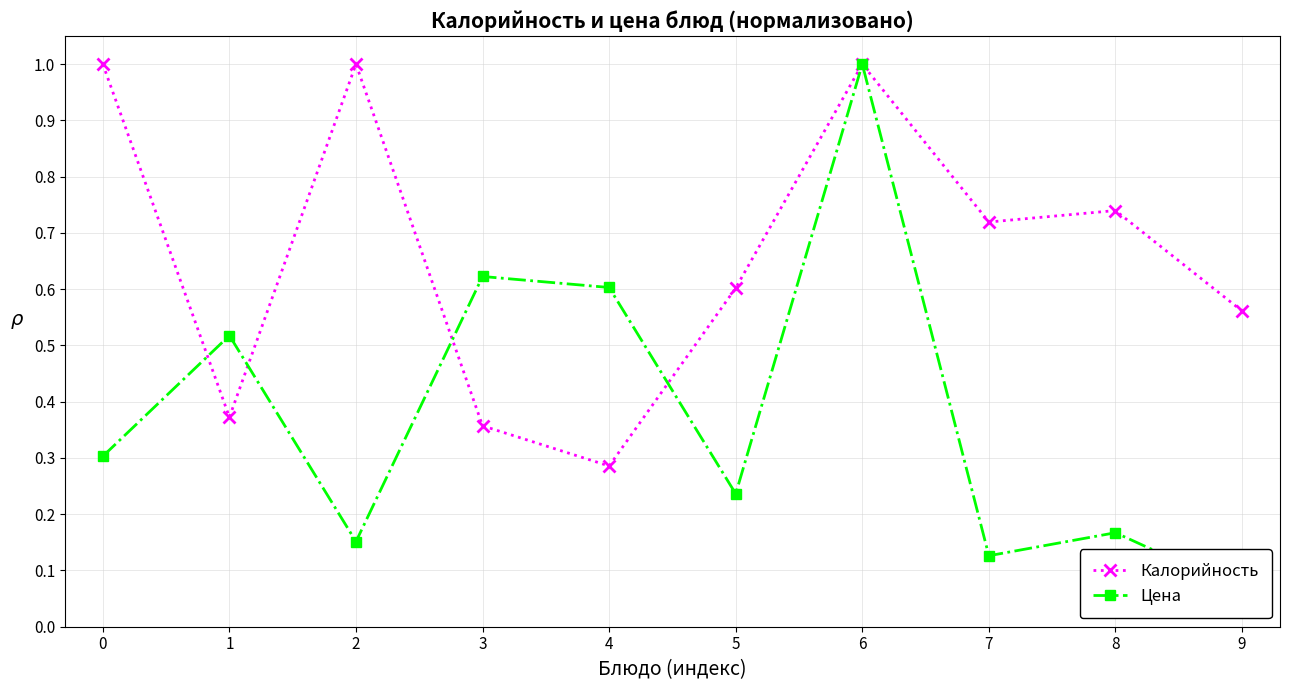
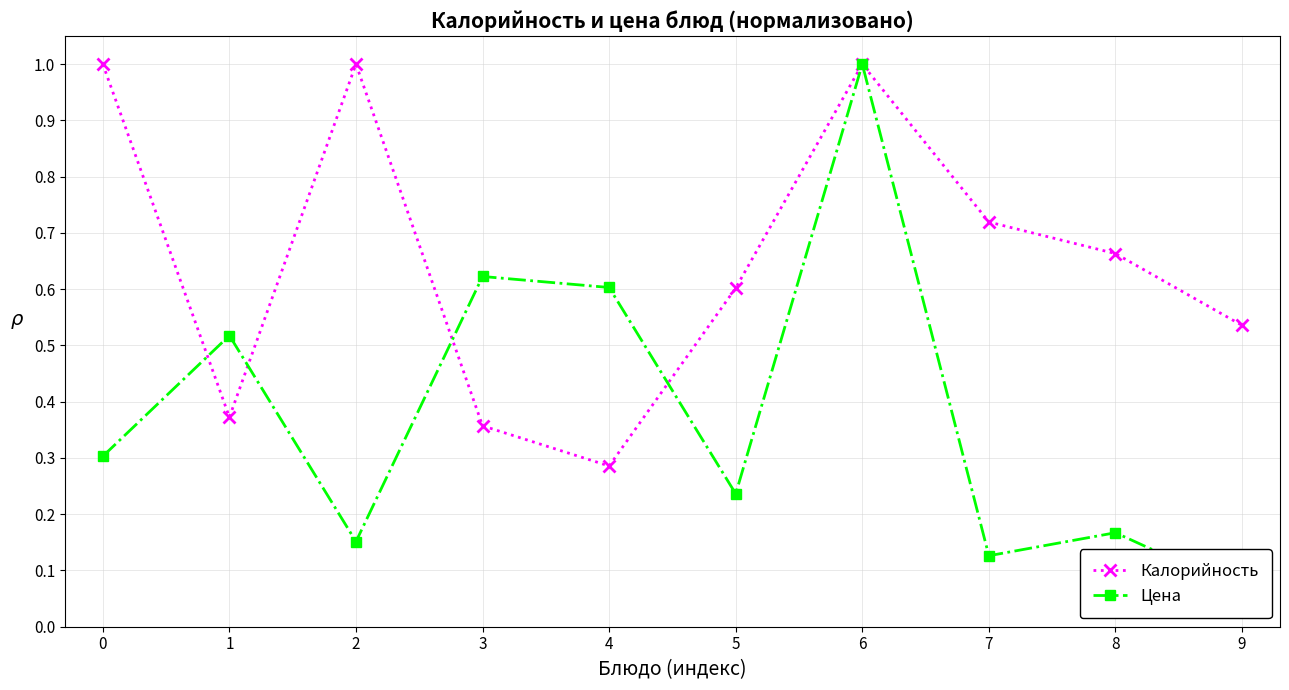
Калорийность, 8: 0.74 -> 0.66
Калорийность, 9: 0.56 -> 0.54
